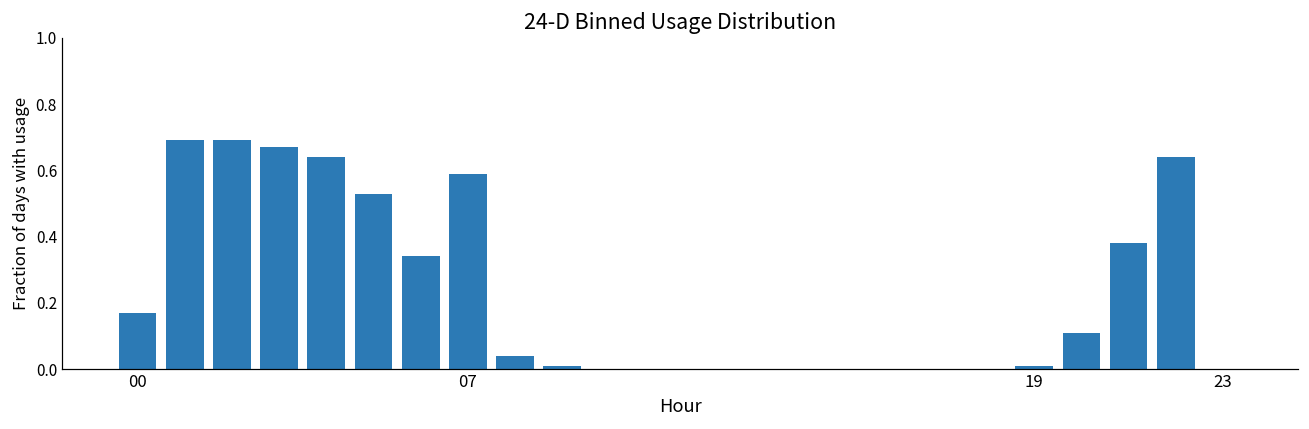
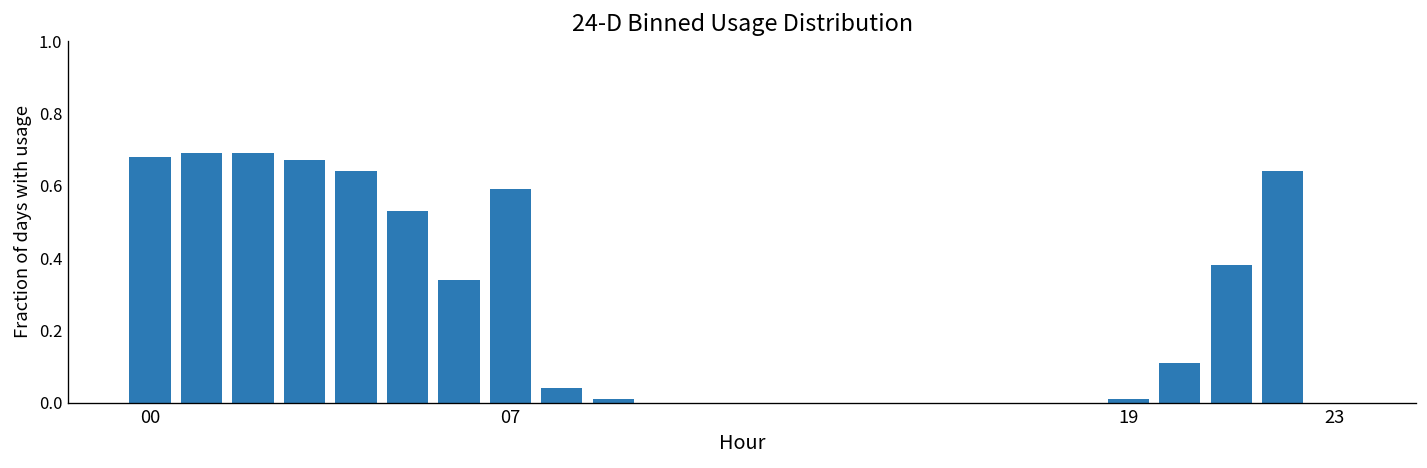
00: 0.17 -> 0.68
